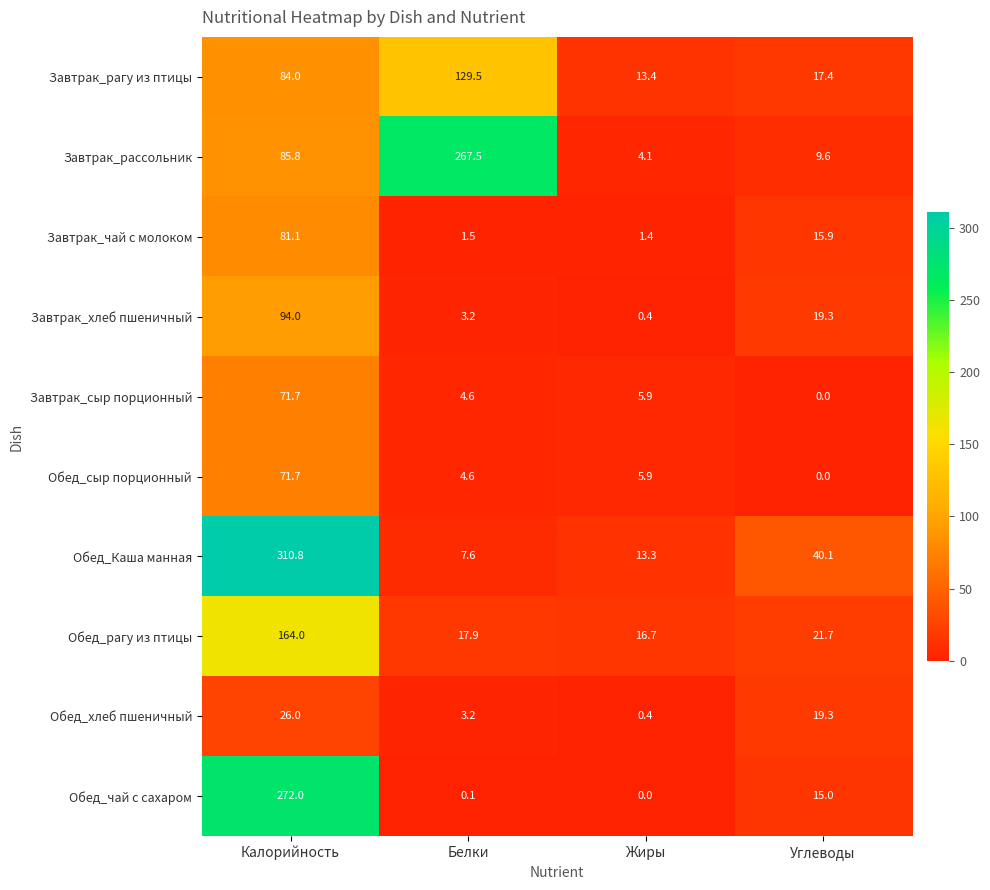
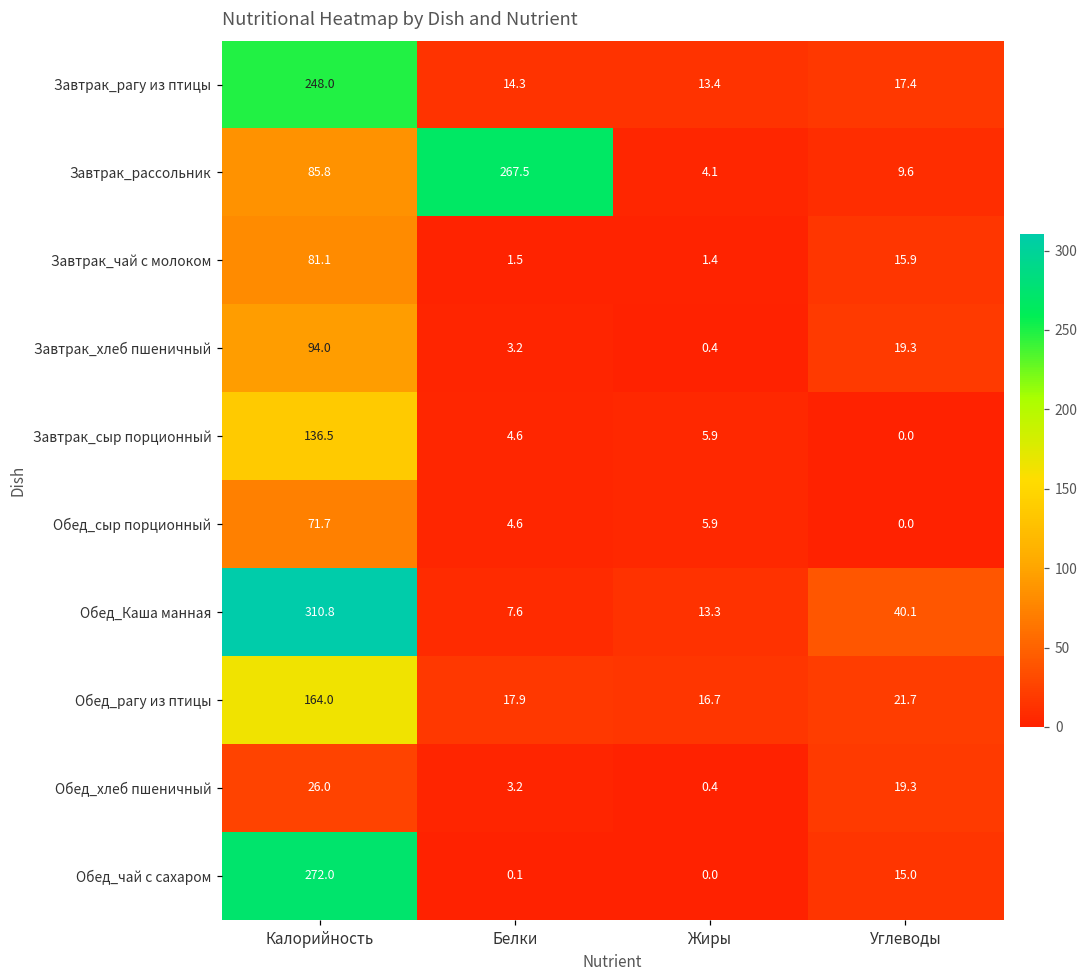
Завтрак_рагу из птицы, Калорийность: 84.0 -> 248.0
Завтрак_рагу из птицы, Белки: 129.5 -> 14.3
Завтрак_сыр порционный, Калорийность: 71.7 -> 136.5
